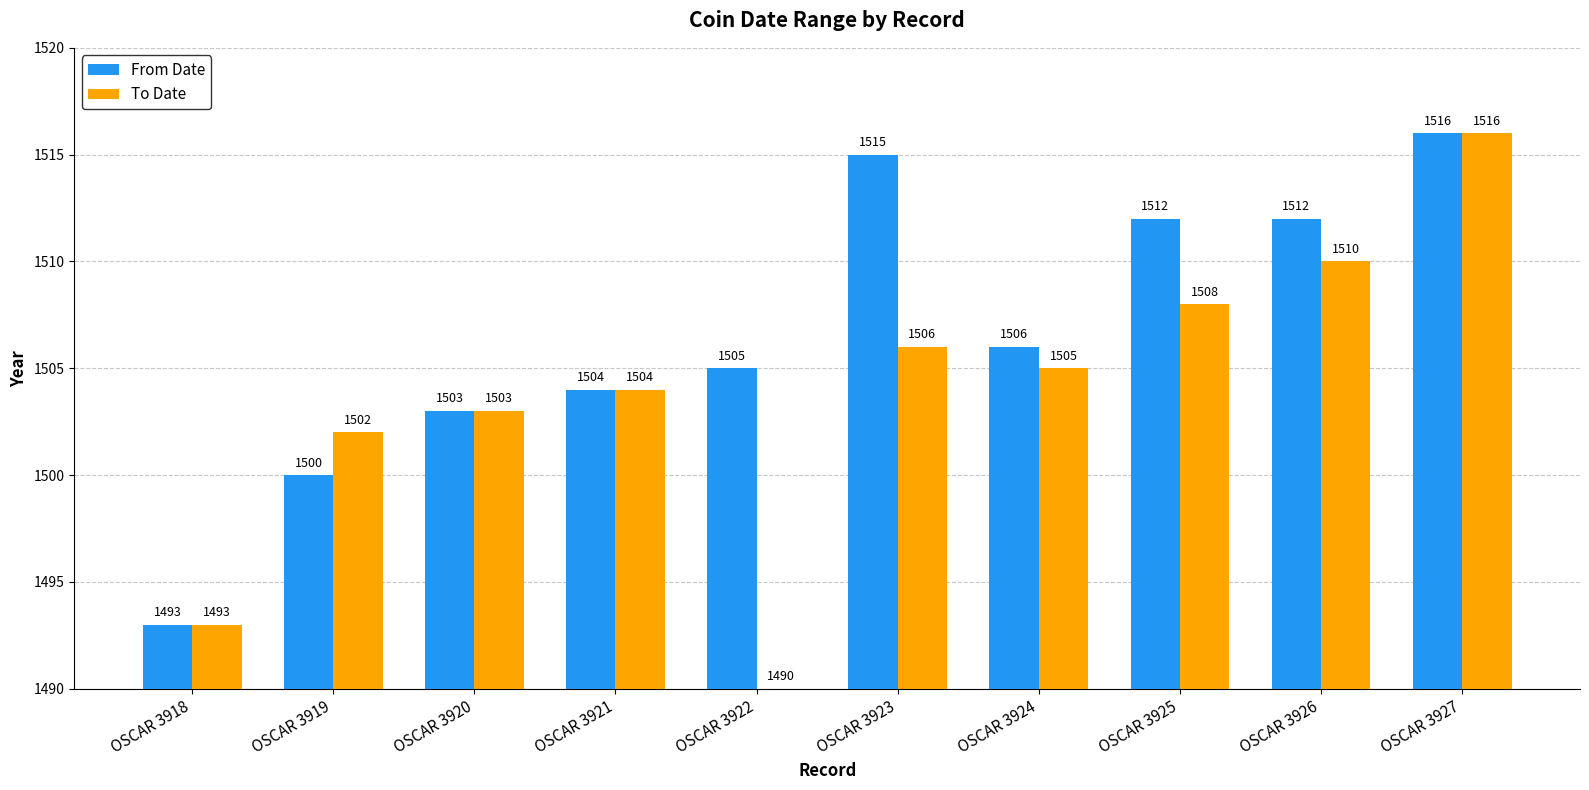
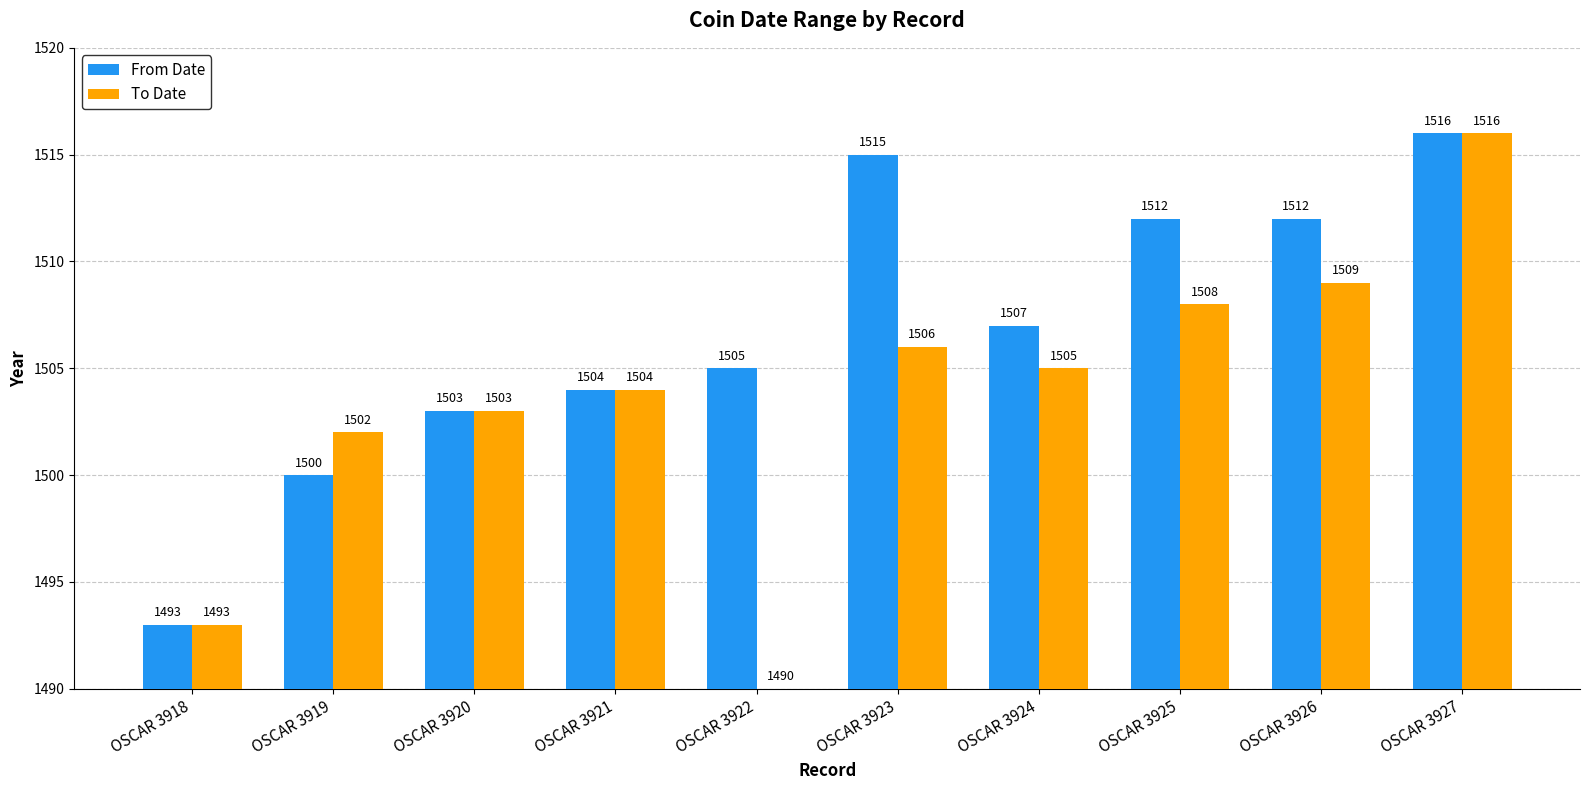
From Date, OSCAR 3924: 1506 -> 1507
To Date, OSCAR 3926: 1510 -> 1509
